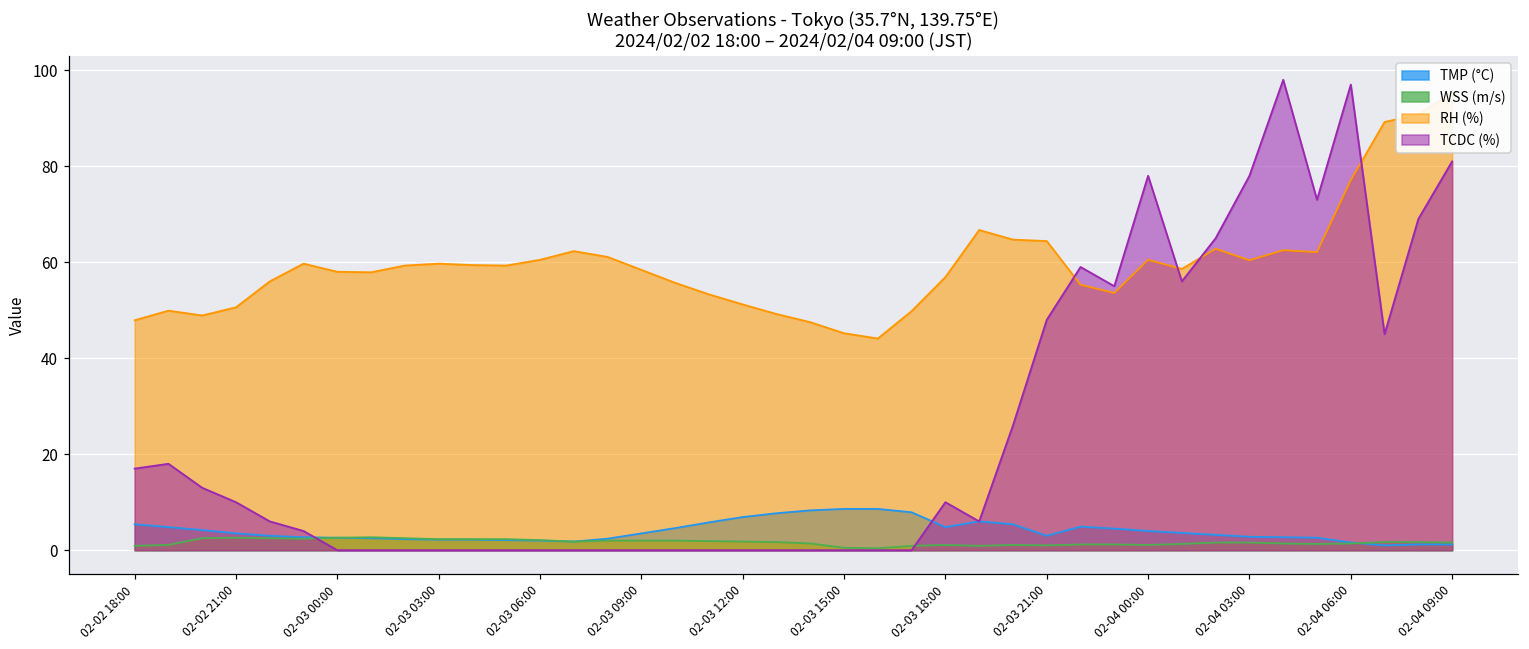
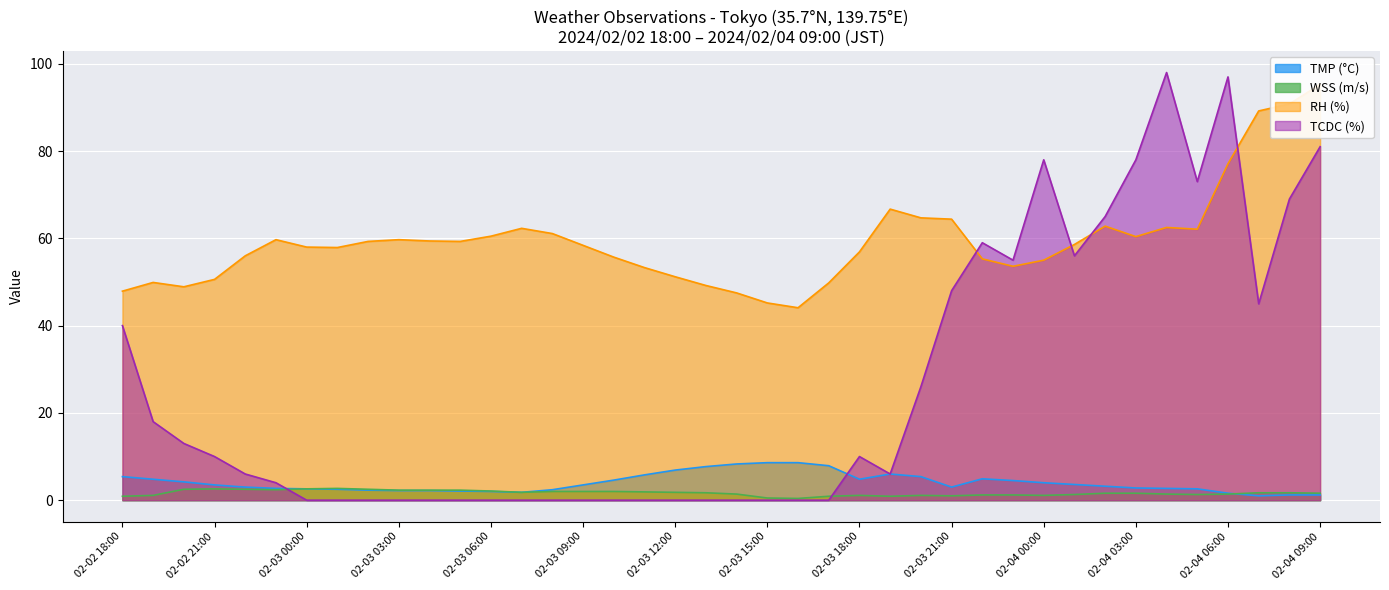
TCDC (%), 02-02 18:00: 17 -> 40
RH (%), 02-04 00:00: 61 -> 55
